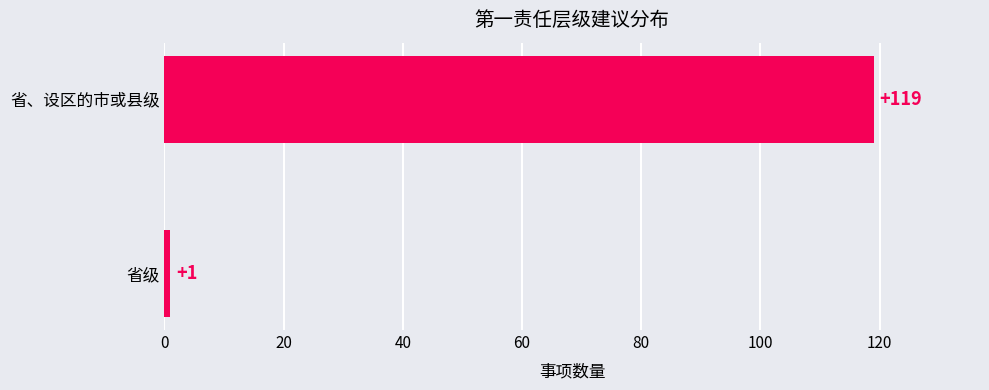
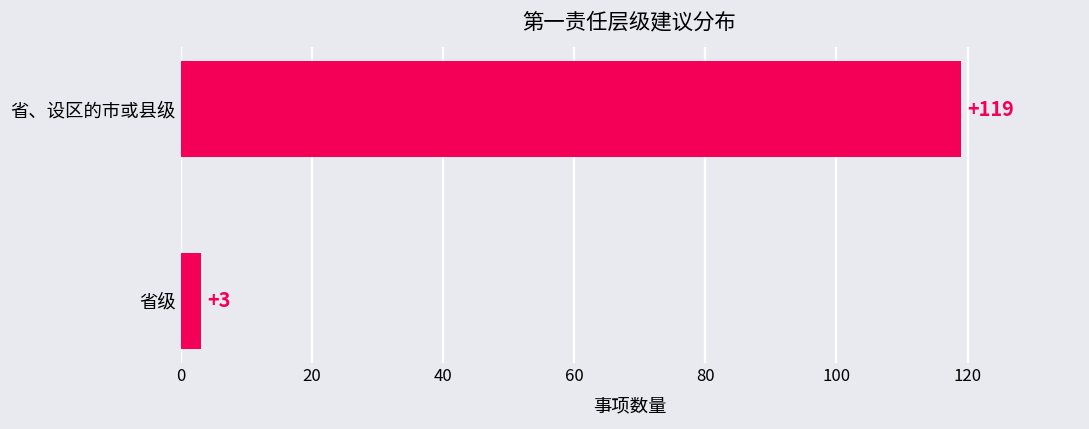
省级: +1 -> +3
